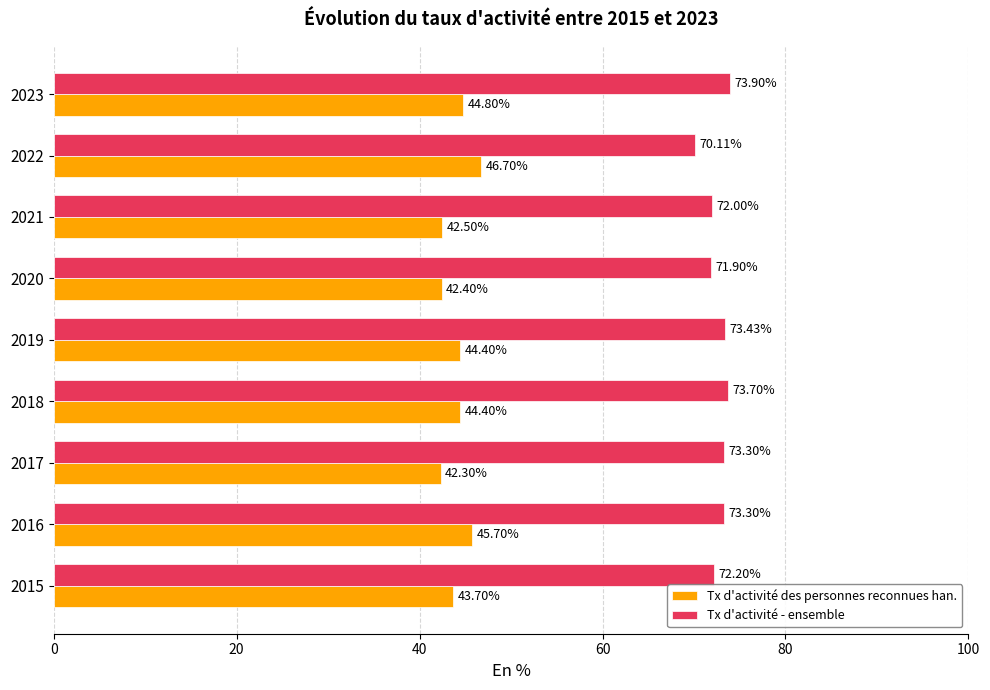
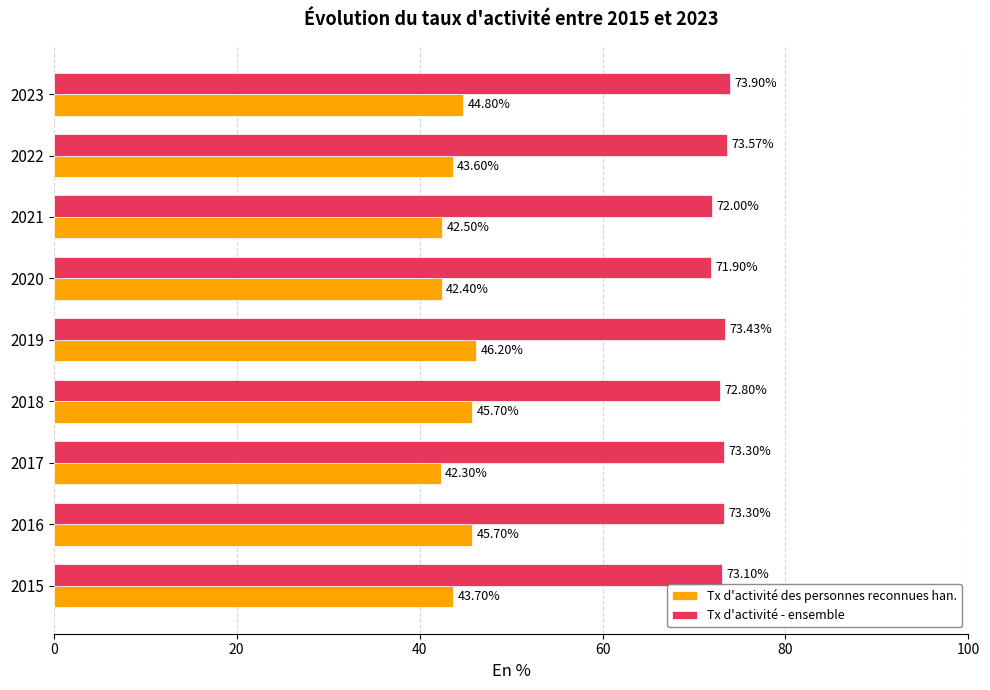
Tx d'activité - ensemble, 2022: 70.11% -> 73.57%
Tx d'activité des personnes reconnues han., 2022: 46.70% -> 43.60%
Tx d'activité des personnes reconnues han., 2019: 44.40% -> 46.20%
Tx d'activité - ensemble, 2018: 73.70% -> 72.80%
Tx d'activité des personnes reconnues han., 2018: 44.40% -> 45.70%
Tx d'activité - ensemble, 2015: 72.20% -> 73.10%
